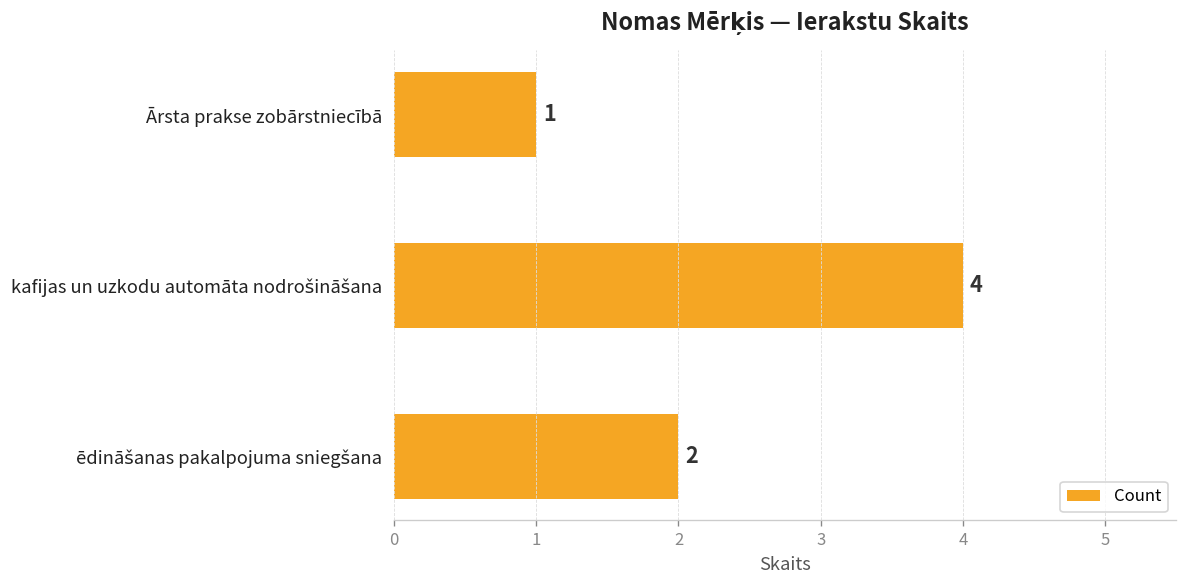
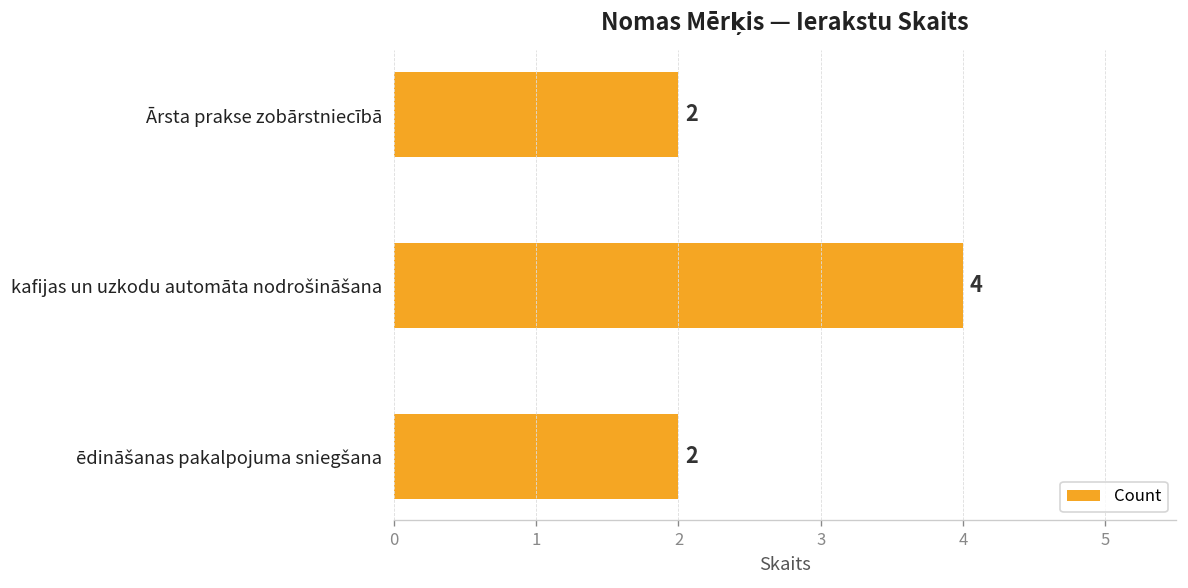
Ārsta prakse zobārstniecībā: 1 -> 2
